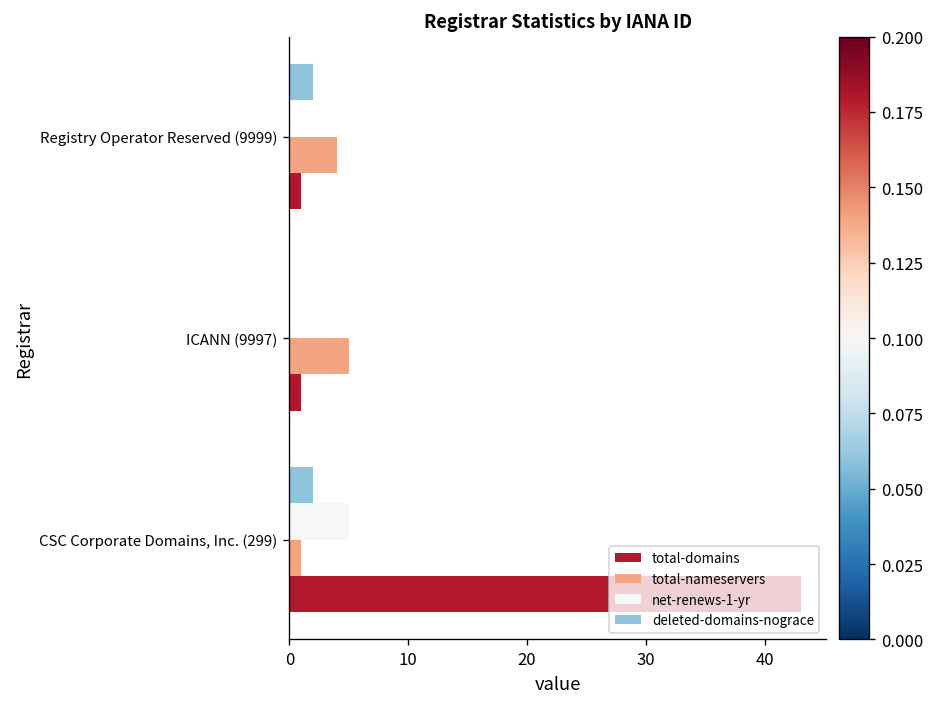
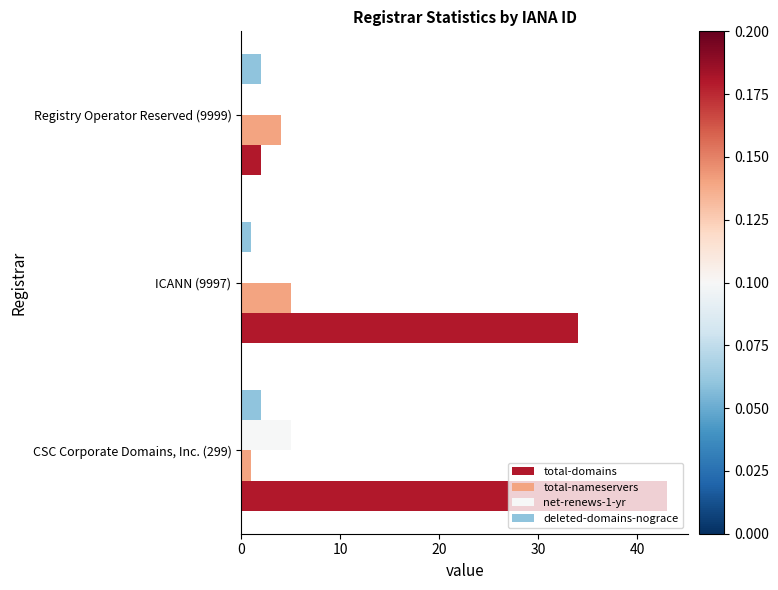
total-domains, Registry Operator Reserved (9999): 1 -> 2
deleted-domains-nograce, ICANN (9997): 0 -> 1
total-domains, ICANN (9997): 1 -> 34
